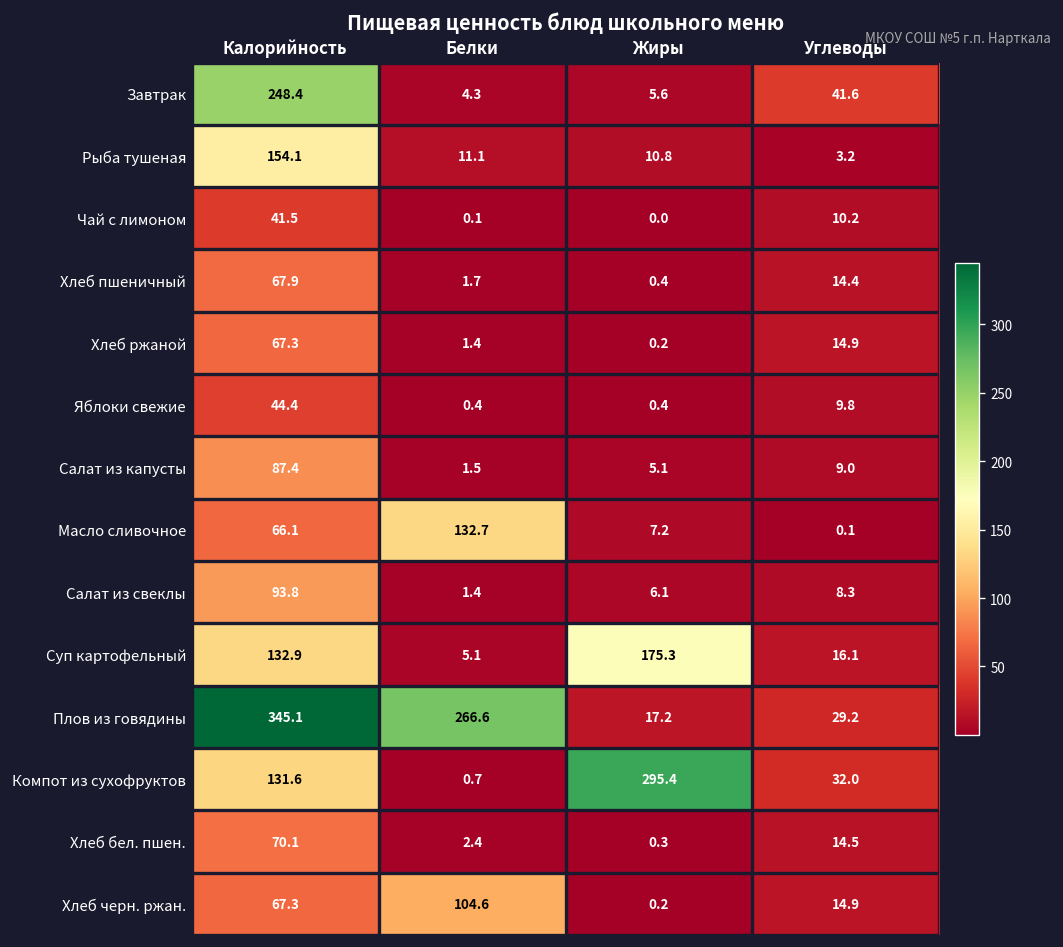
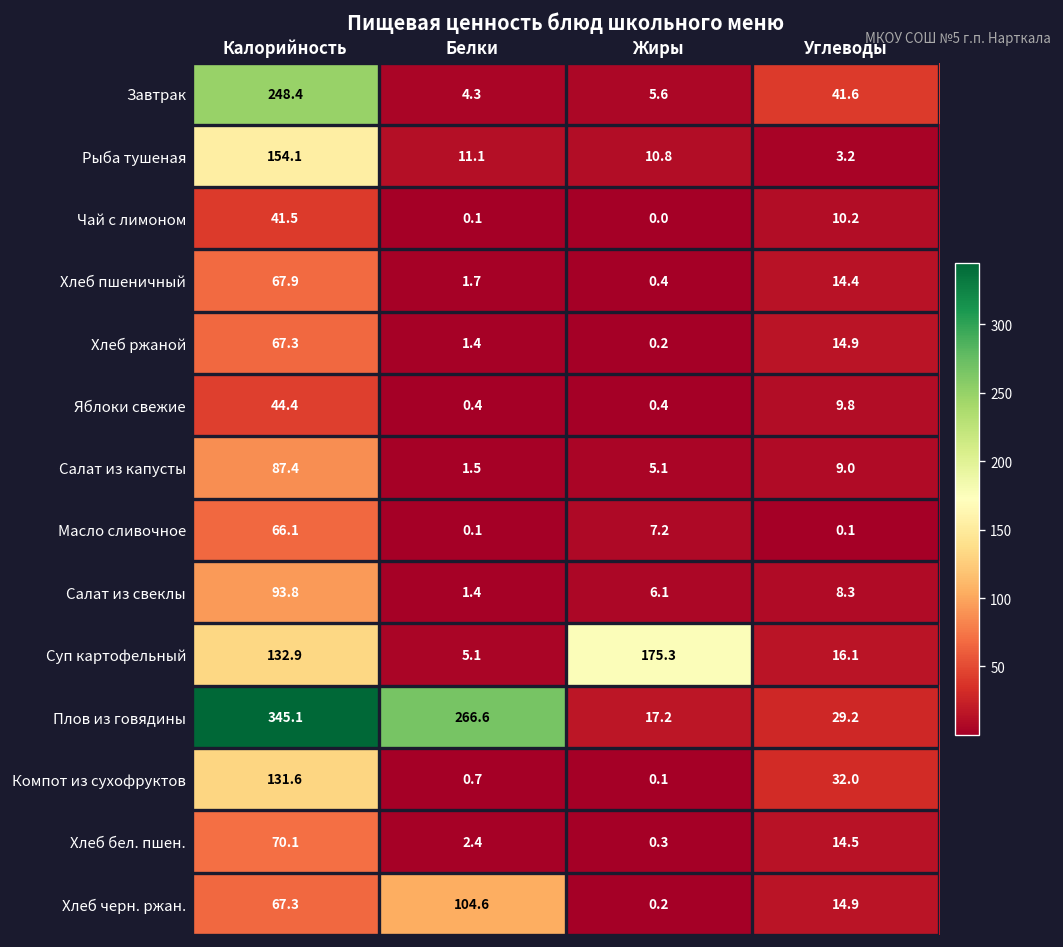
Масло сливочное, Белки: 132.7 -> 0.1
Компот из сухофруктов, Жиры: 295.4 -> 0.1
